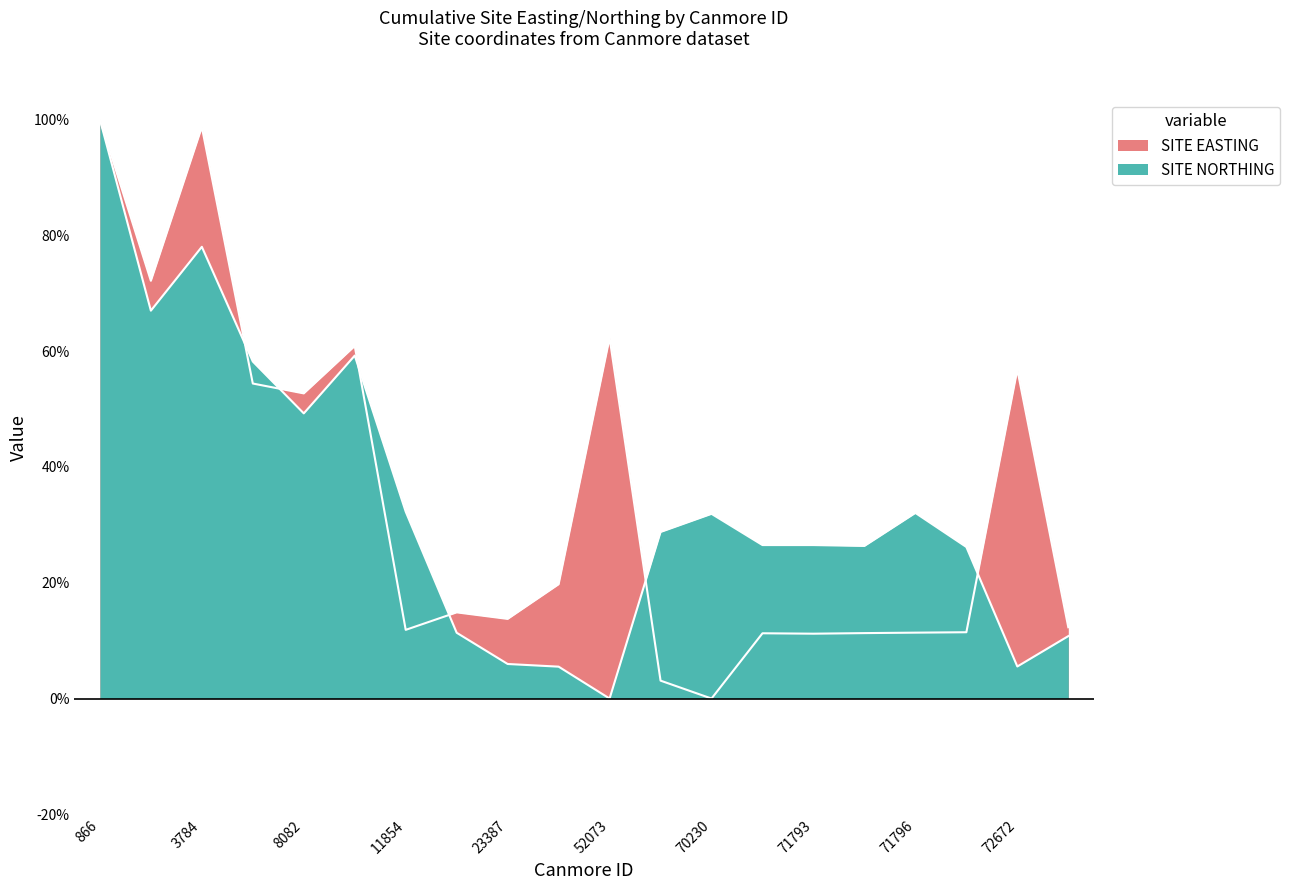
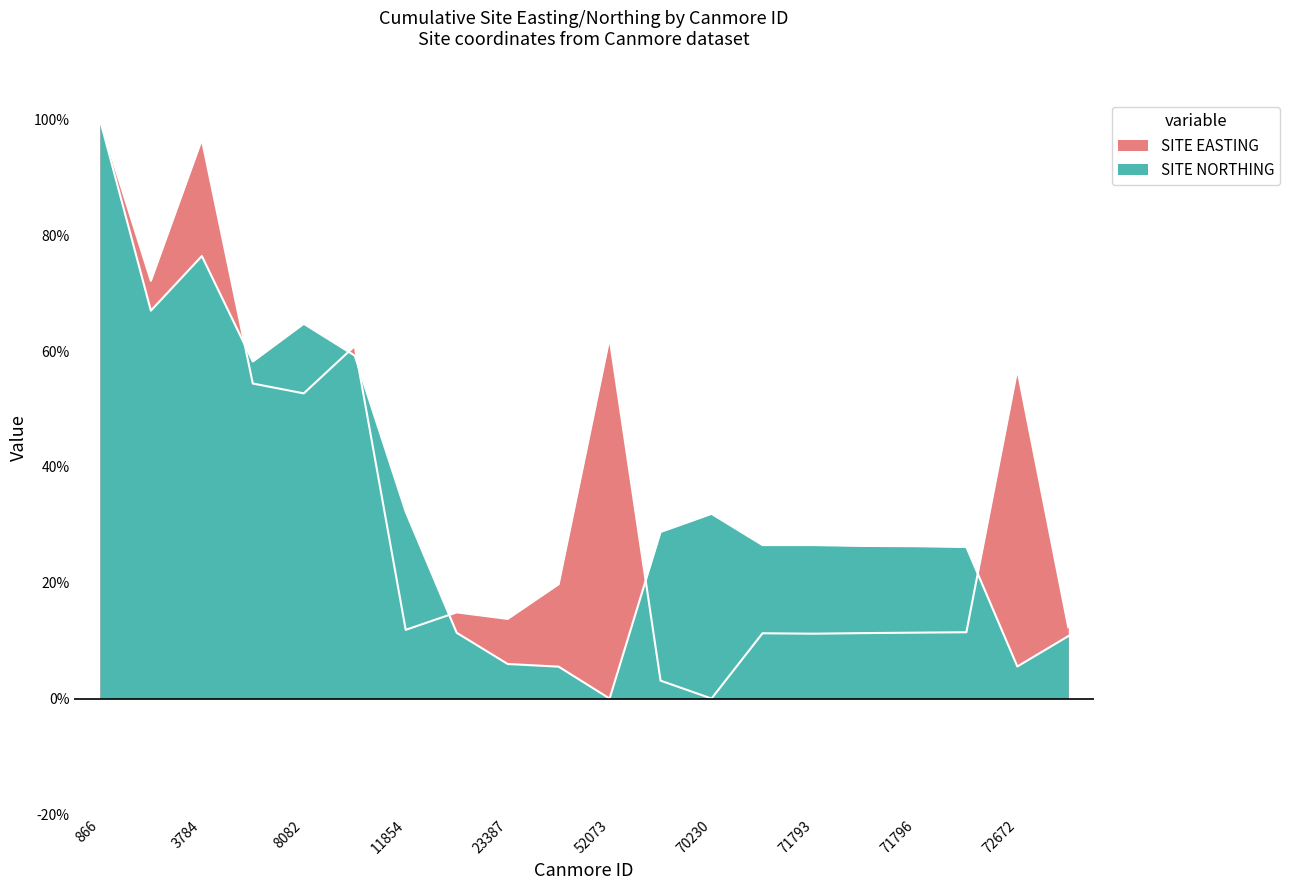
SITE EASTING, 3784: 99% -> 97%
SITE NORTHING, 3784: 78% -> 76%
SITE NORTHING, 8082: 49% -> 65%
SITE NORTHING, 71796: 32% -> 26%
